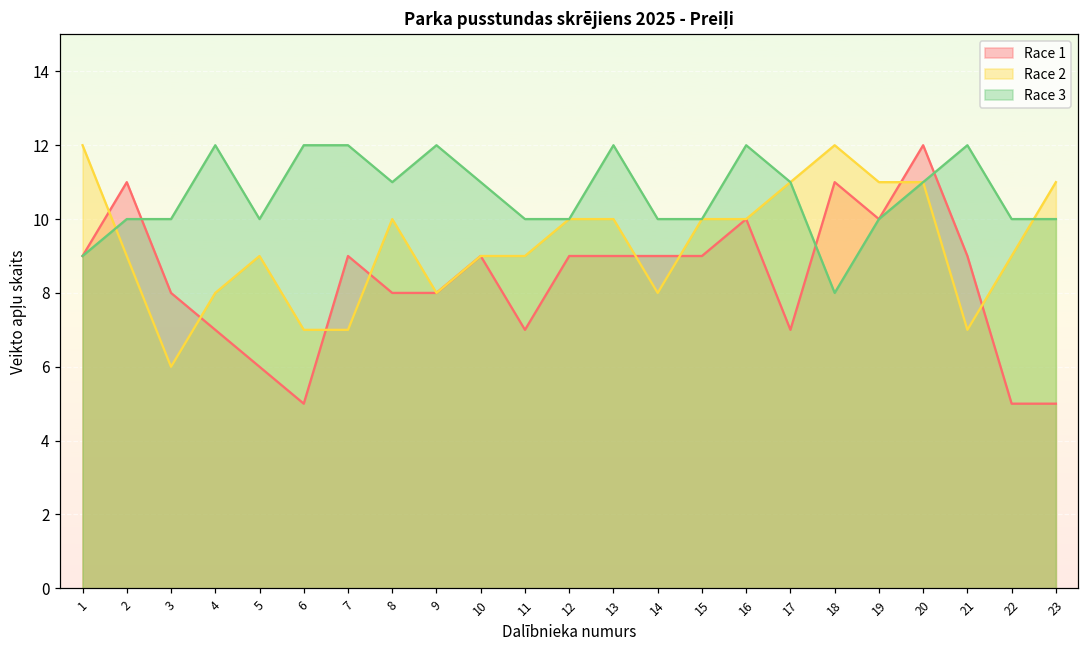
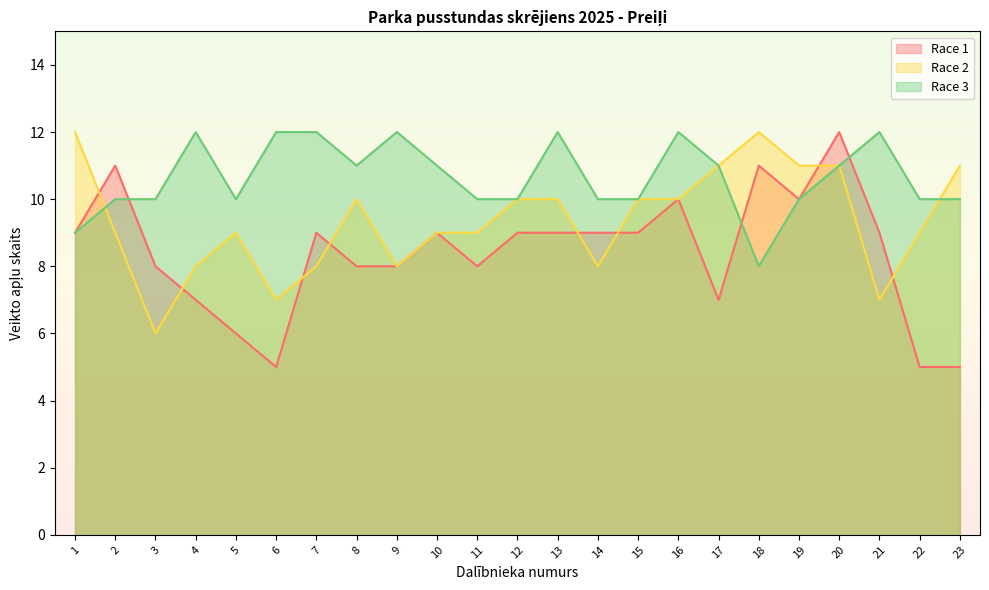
Race 2, 7: 7 -> 8
Race 1, 11: 7 -> 8
